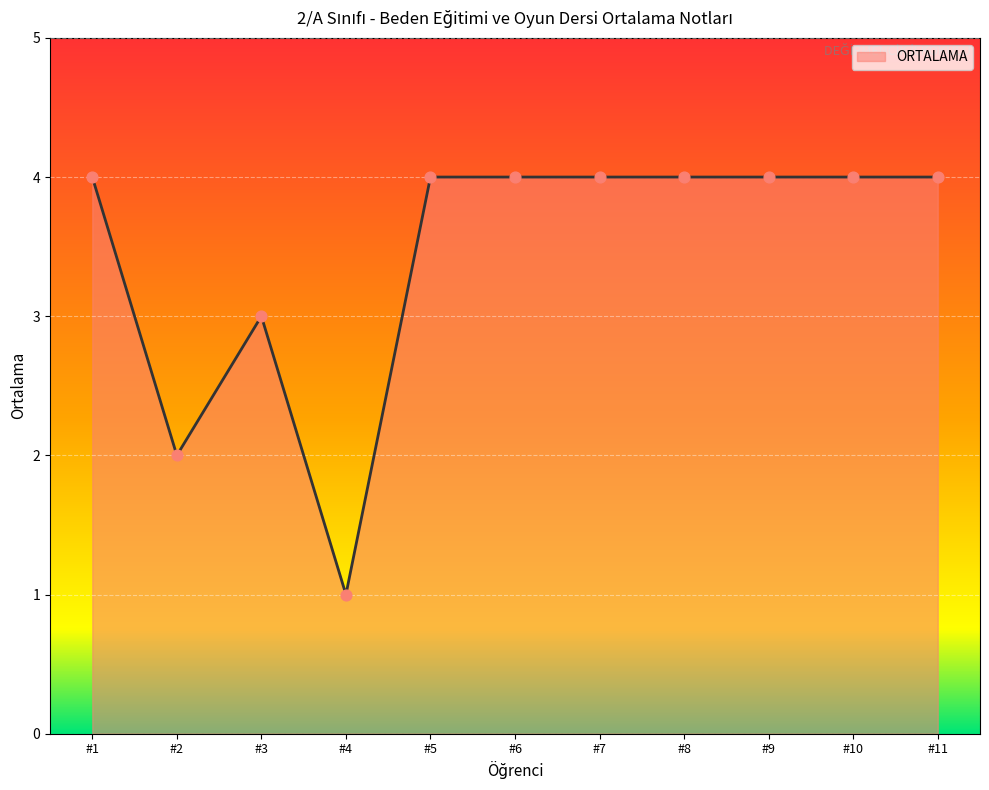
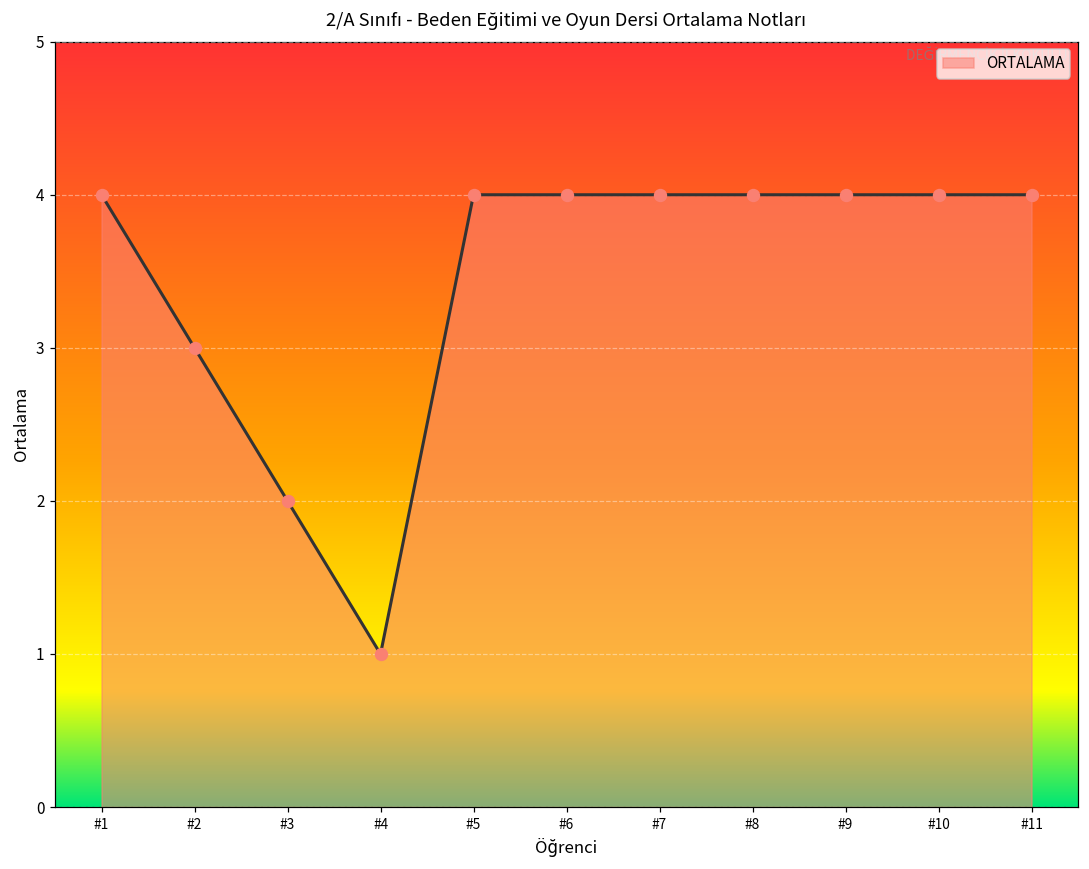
#2: 2 -> 3
#3: 3 -> 2
